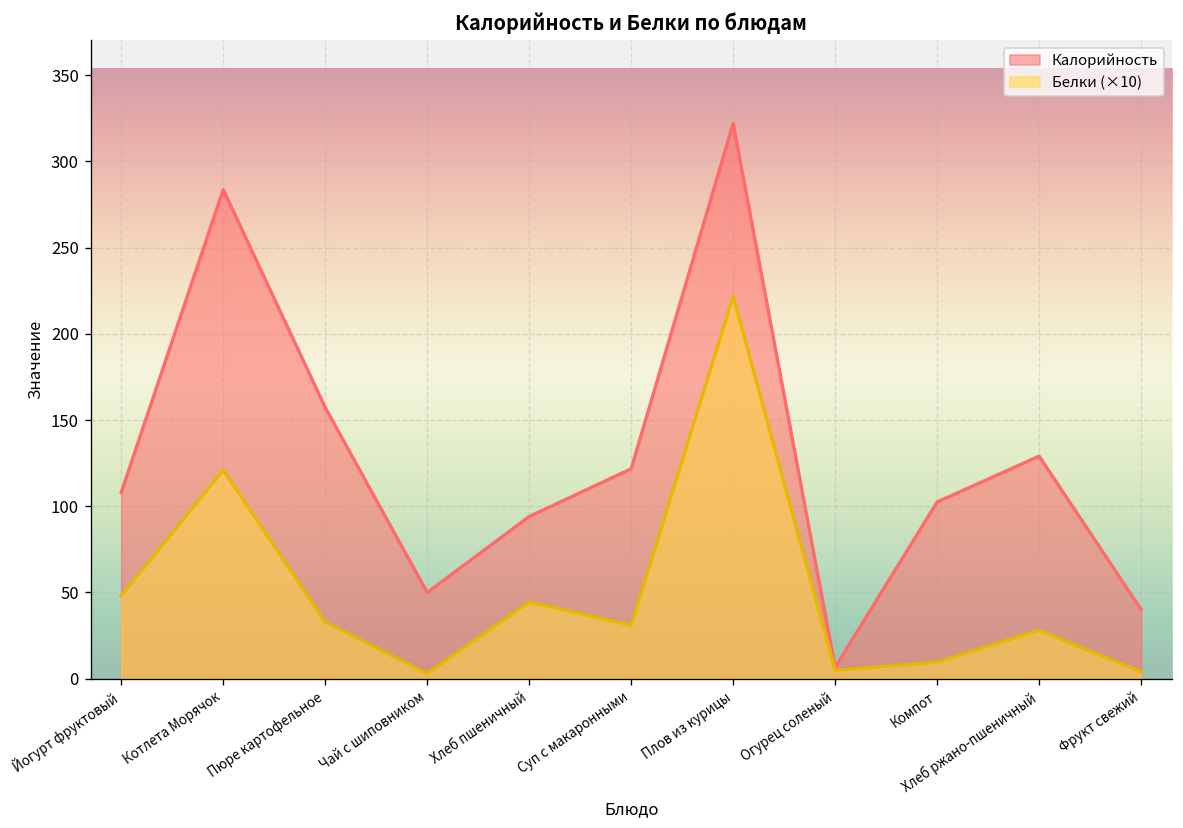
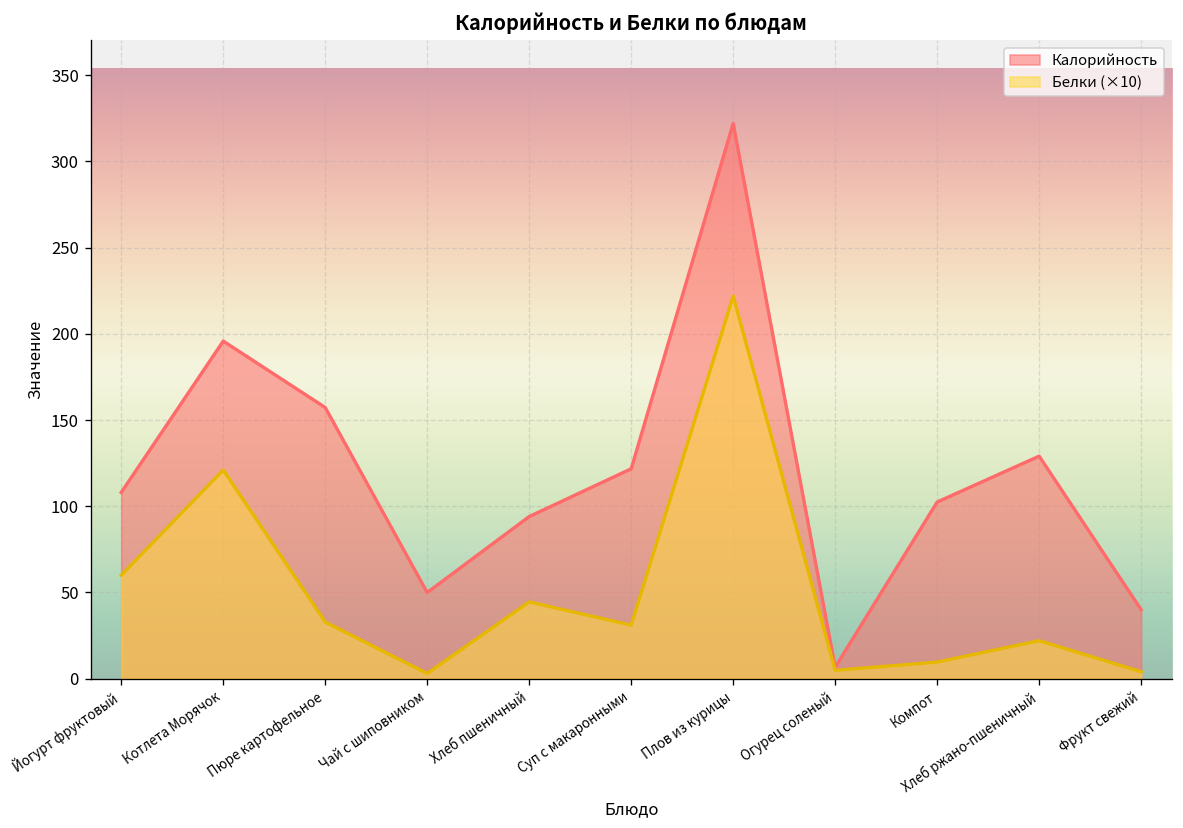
Белки (×10), Йогурт фруктовый: 48 -> 60
Калорийность, Котлета Морячок: 284 -> 196
Белки (×10), Хлеб ржано-пшеничный: 28 -> 22
